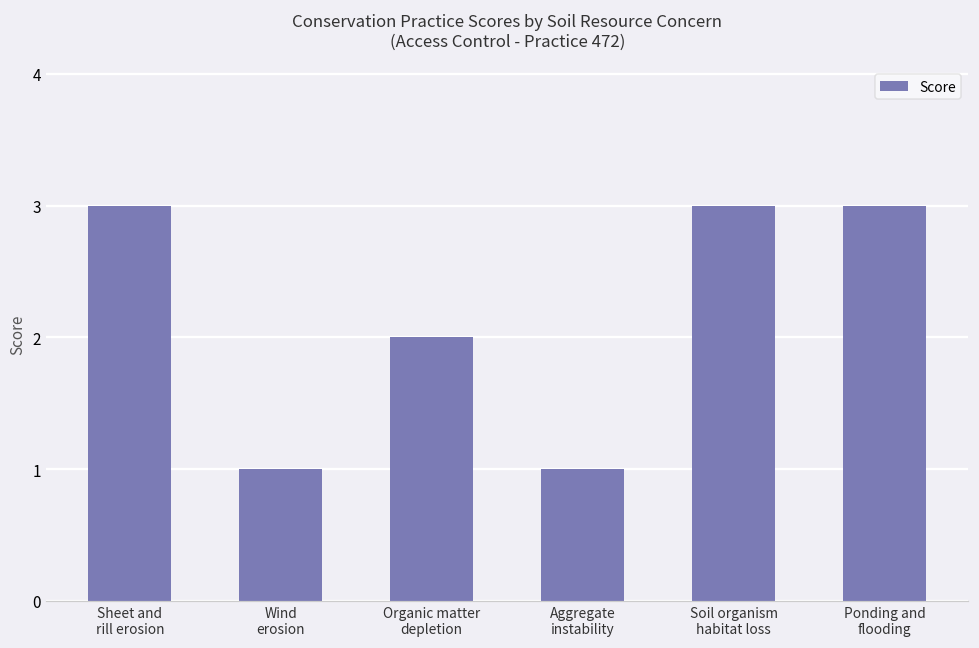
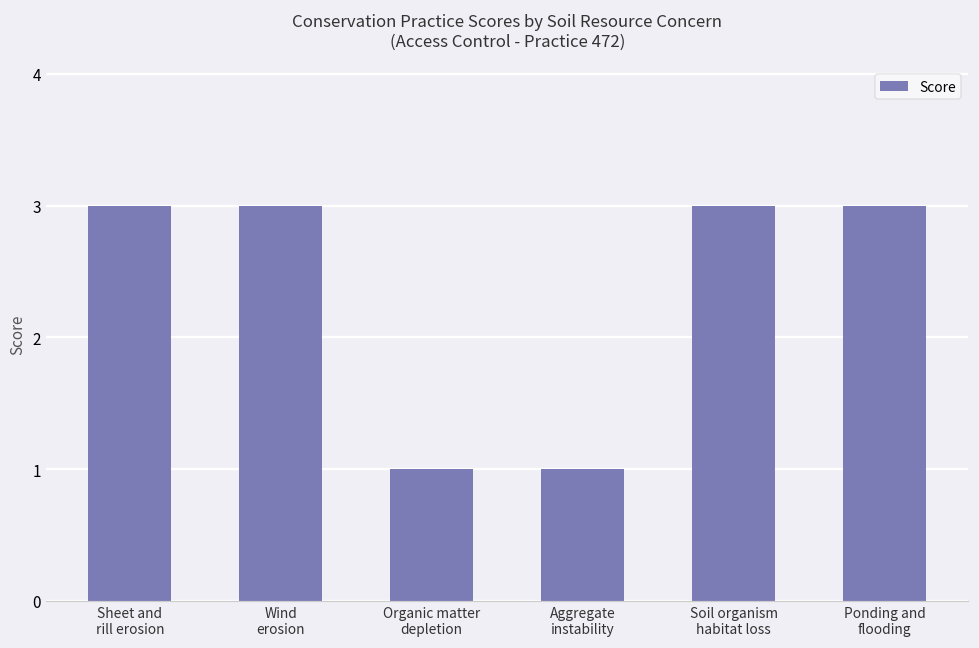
Wind erosion: 1 -> 3
Organic matter depletion: 2 -> 1
